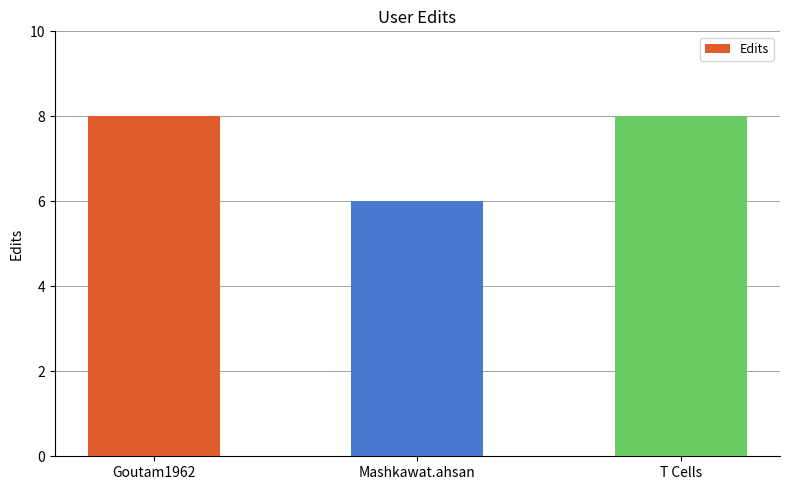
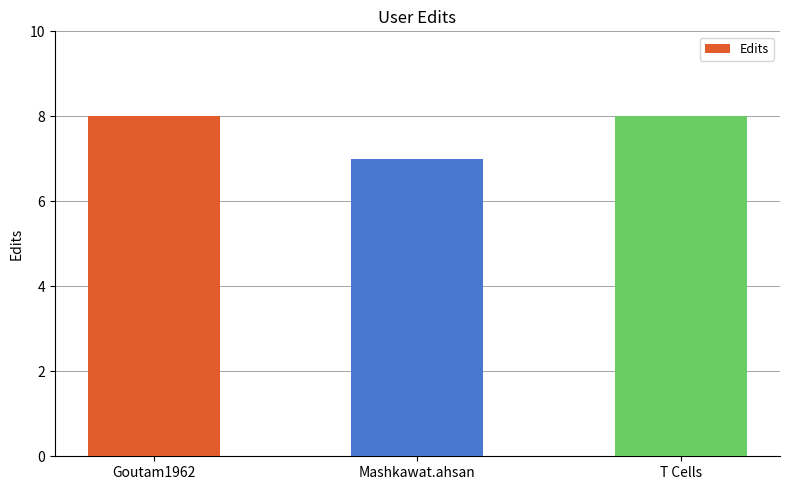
Mashkawat.ahsan: 6 -> 7
